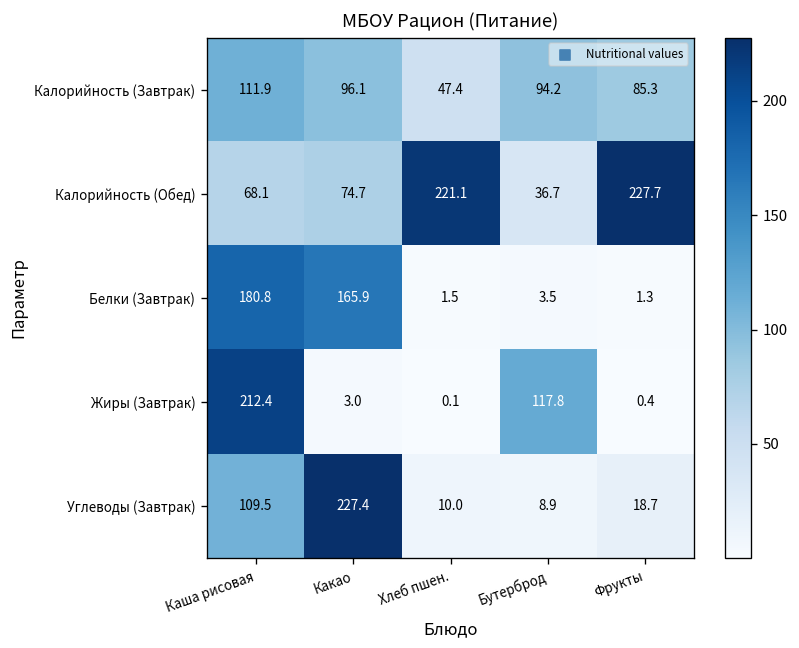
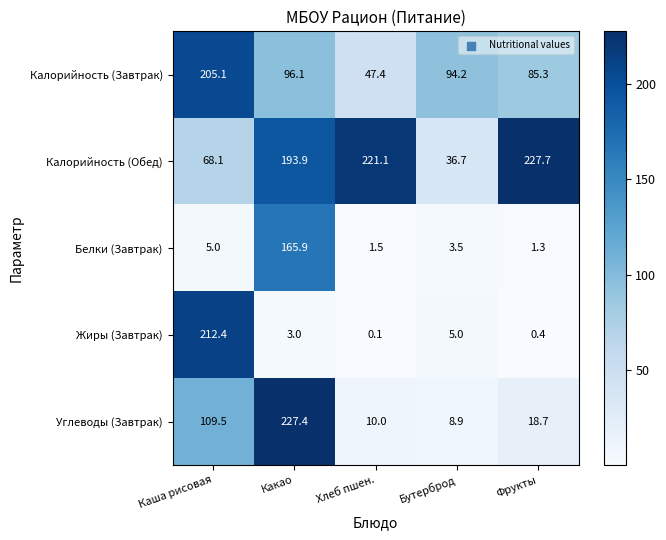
Калорийность (Завтрак), Каша рисовая: 111.9 -> 205.1
Калорийность (Обед), Какао: 74.7 -> 193.9
Белки (Завтрак), Каша рисовая: 180.8 -> 5.0
Жиры (Завтрак), Бутерброд: 117.8 -> 5.0
